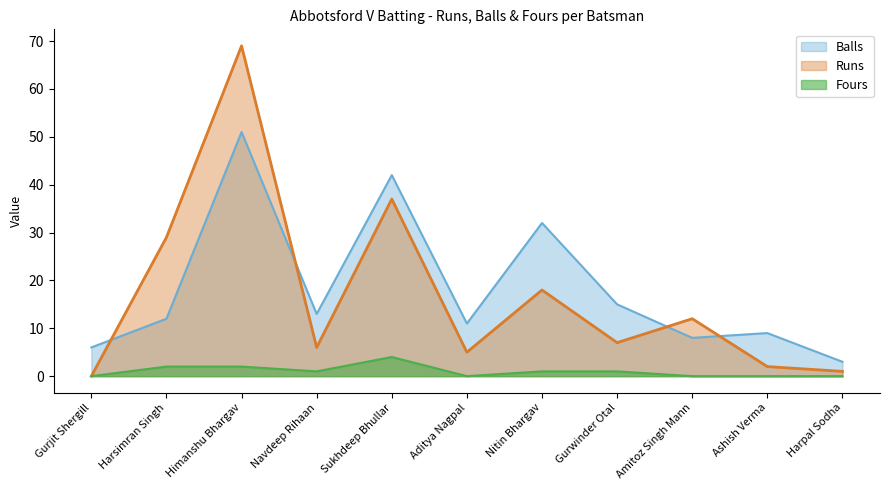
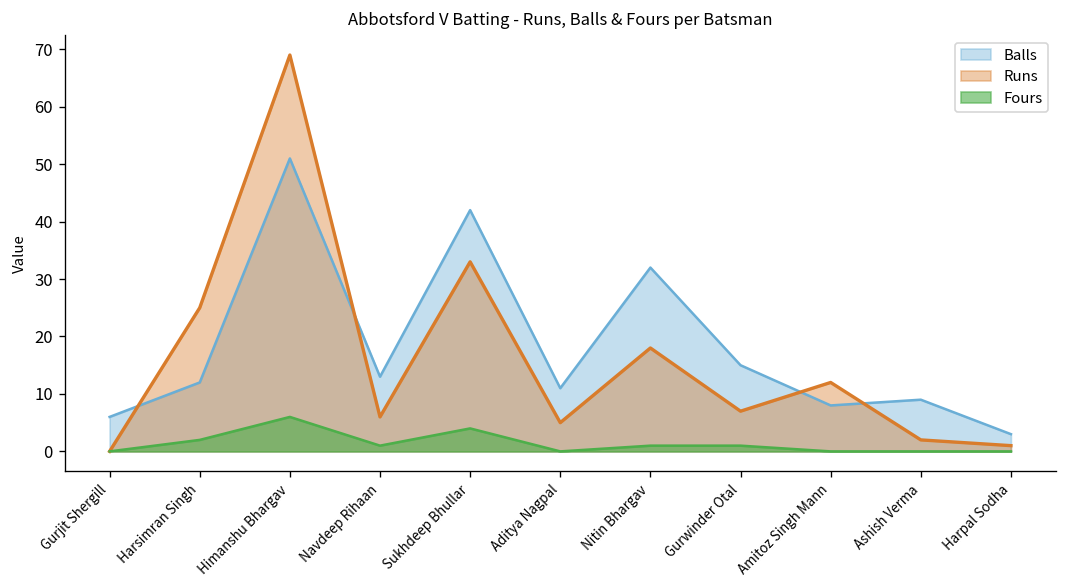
Runs, Harsimran Singh: 29 -> 25
Fours, Himanshu Bhargav: 2 -> 6
Runs, Sukhdeep Bhullar: 37 -> 33
